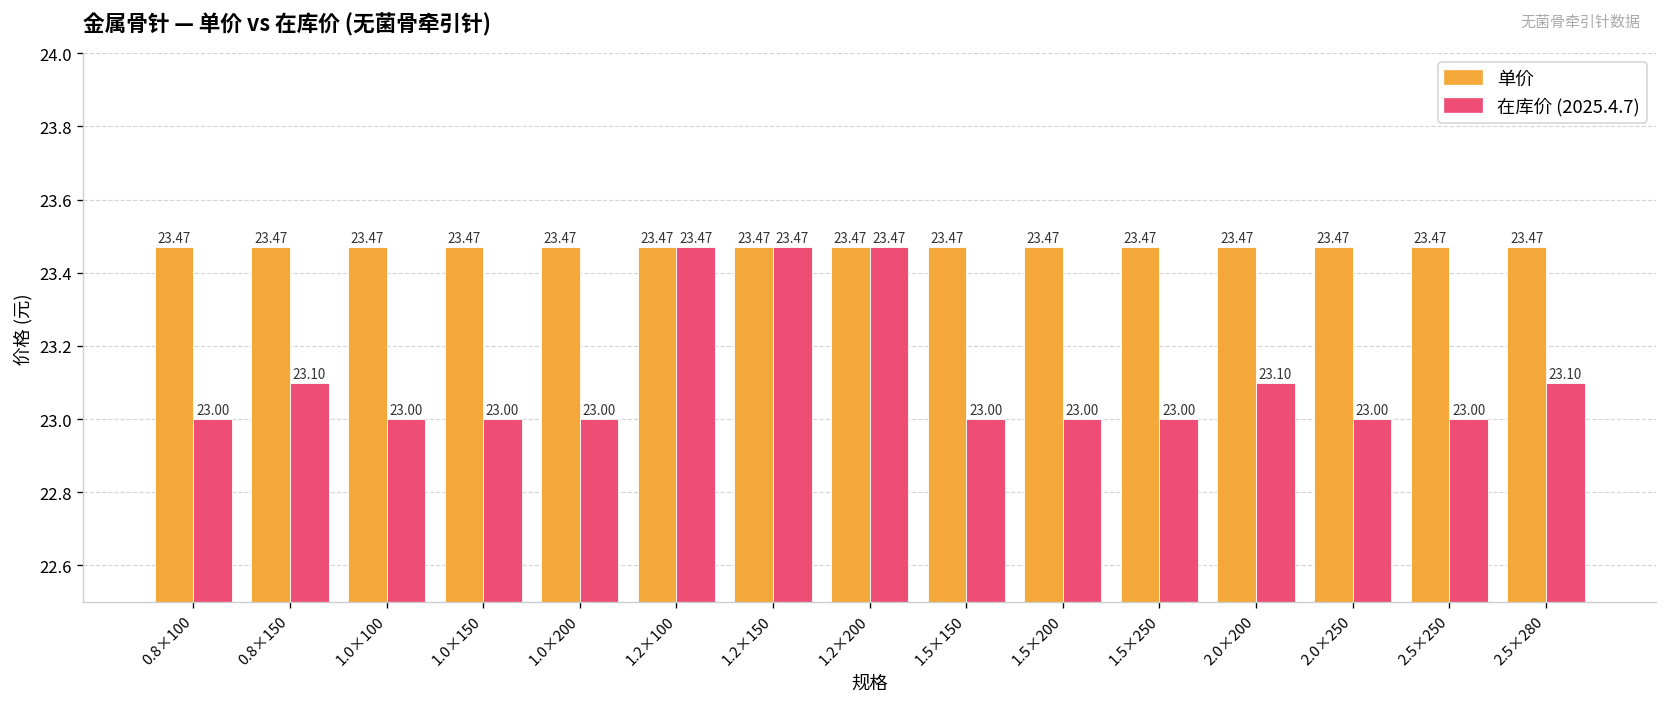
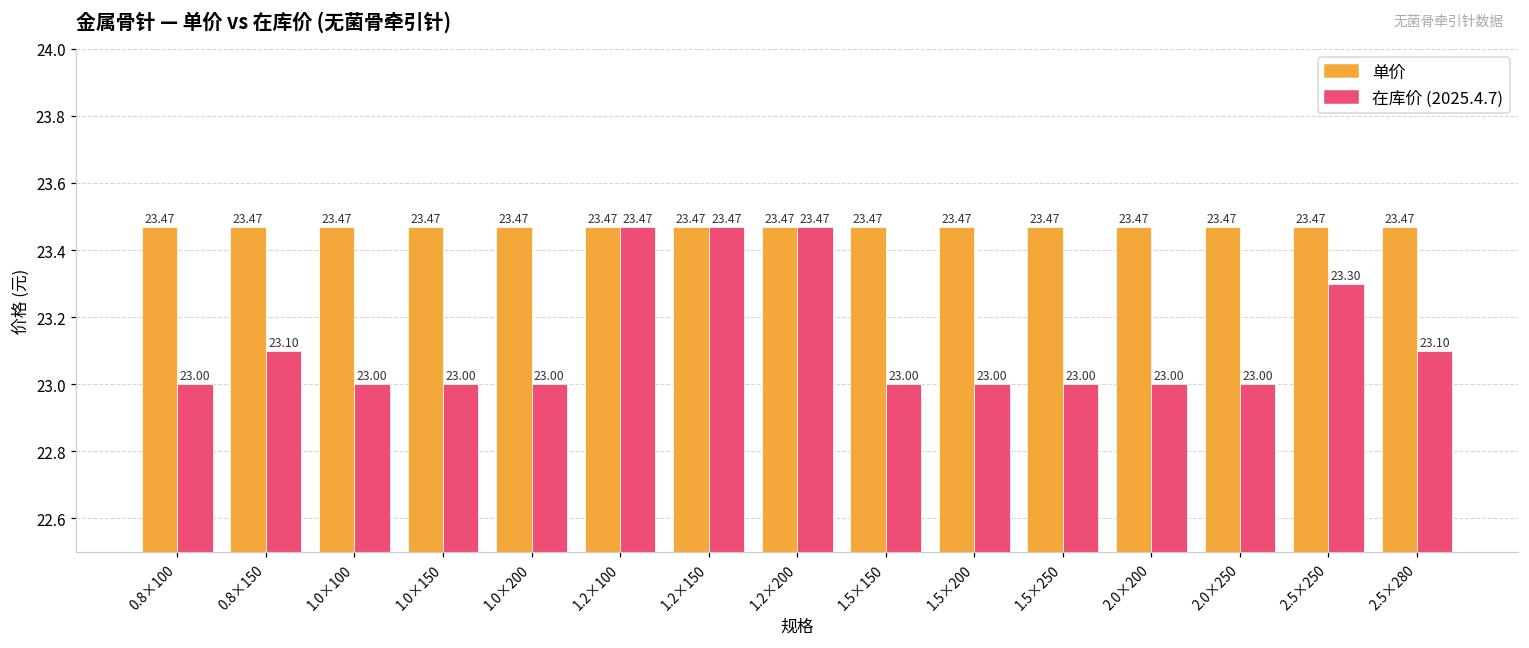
在库价 (2025.4.7), 2.0×200: 23.10 -> 23.00
在库价 (2025.4.7), 2.5×250: 23.00 -> 23.30
